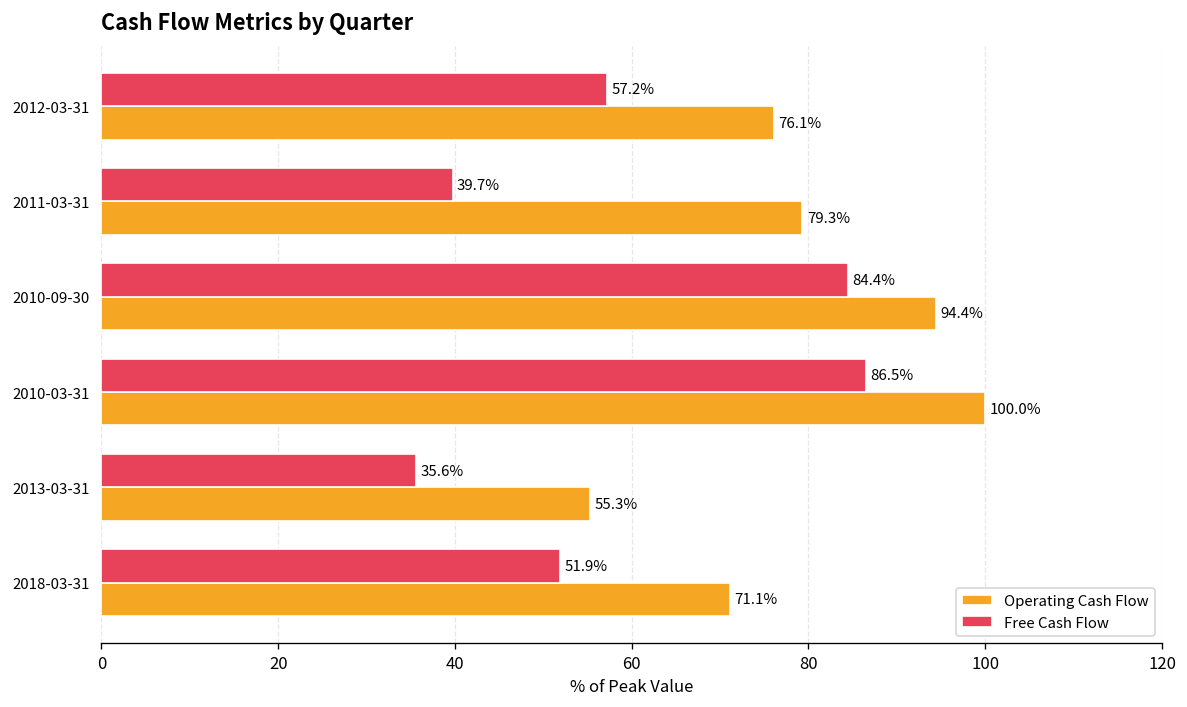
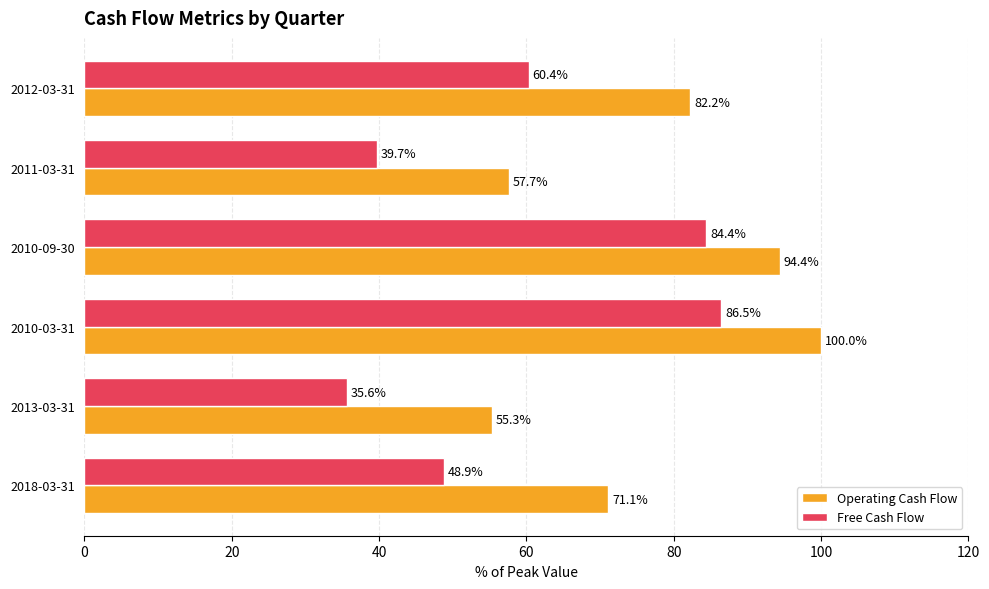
Free Cash Flow, 2012-03-31: 57.2% -> 60.4%
Operating Cash Flow, 2012-03-31: 76.1% -> 82.2%
Operating Cash Flow, 2011-03-31: 79.3% -> 57.7%
Free Cash Flow, 2018-03-31: 51.9% -> 48.9%
